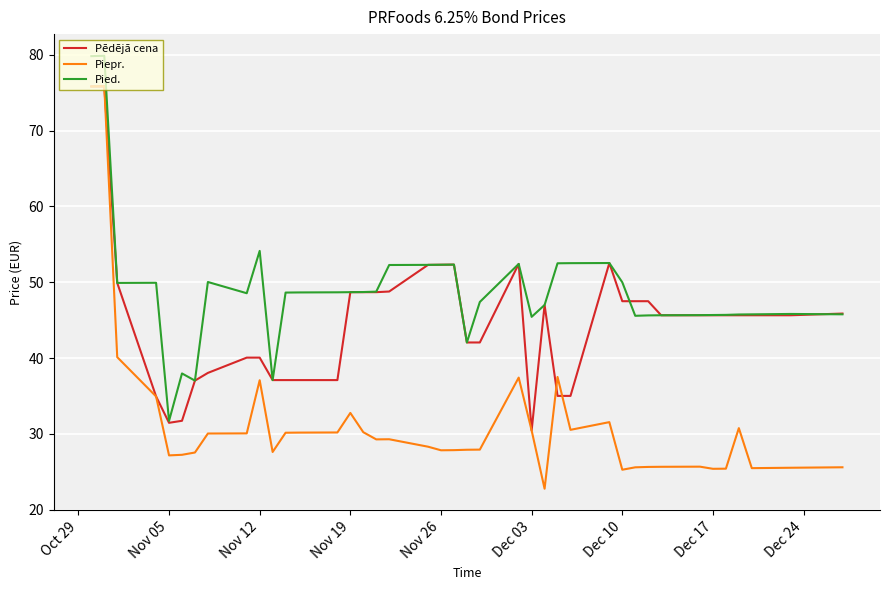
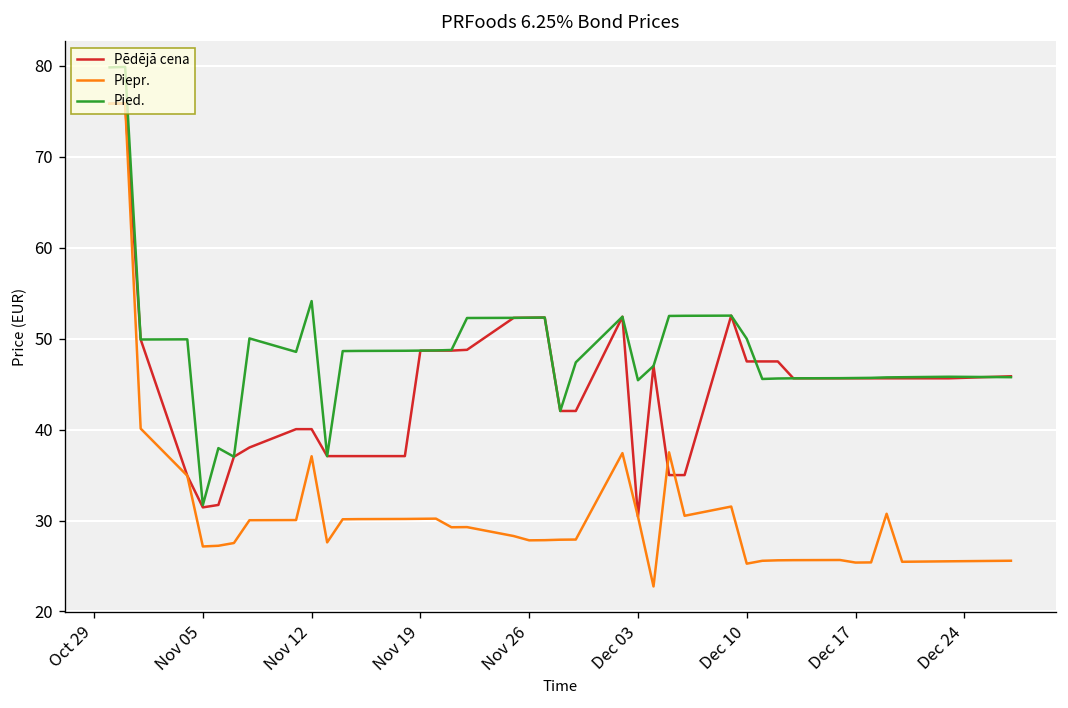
Piepr., Nov 19: 33 -> 30
